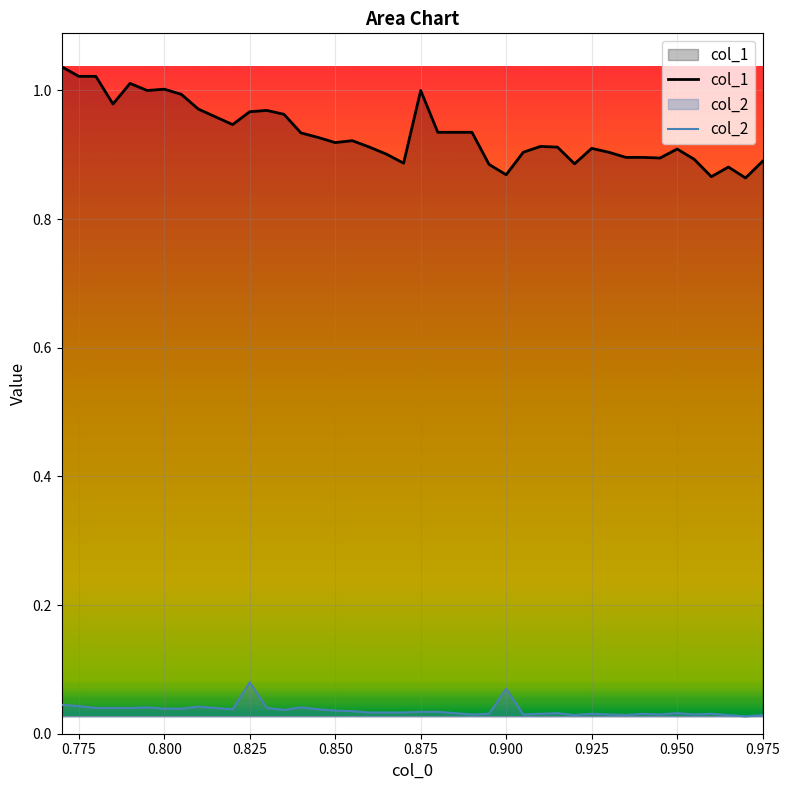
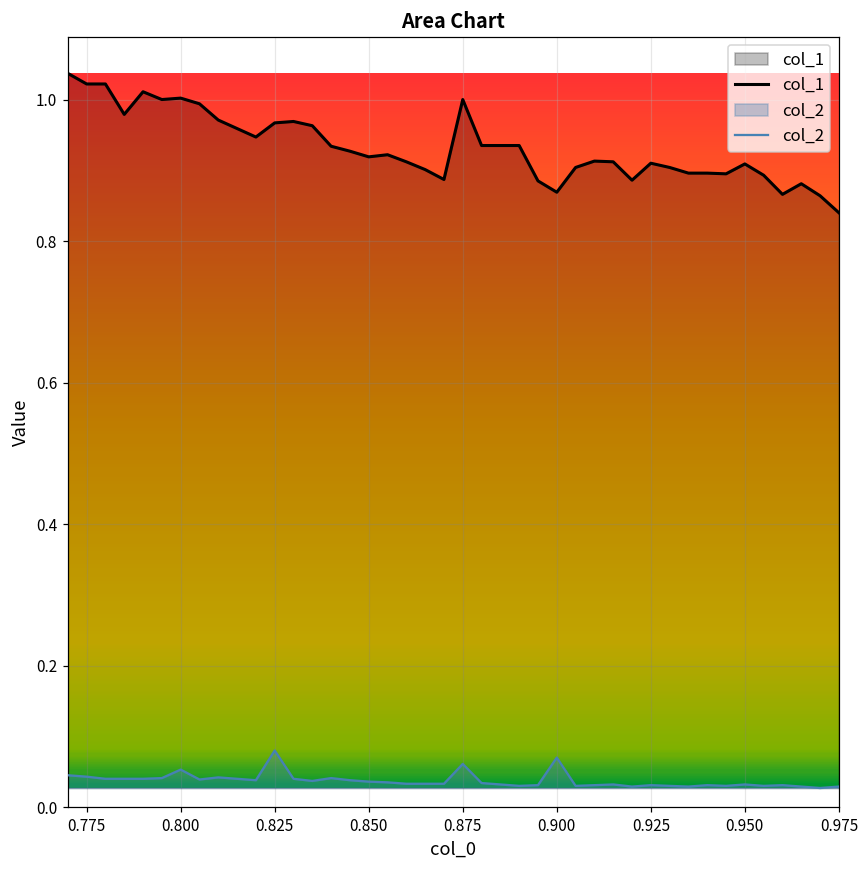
col_2, 0.800: 0.04 -> 0.05
col_2, 0.875: 0.03 -> 0.06
col_1, 0.975: 0.89 -> 0.84
